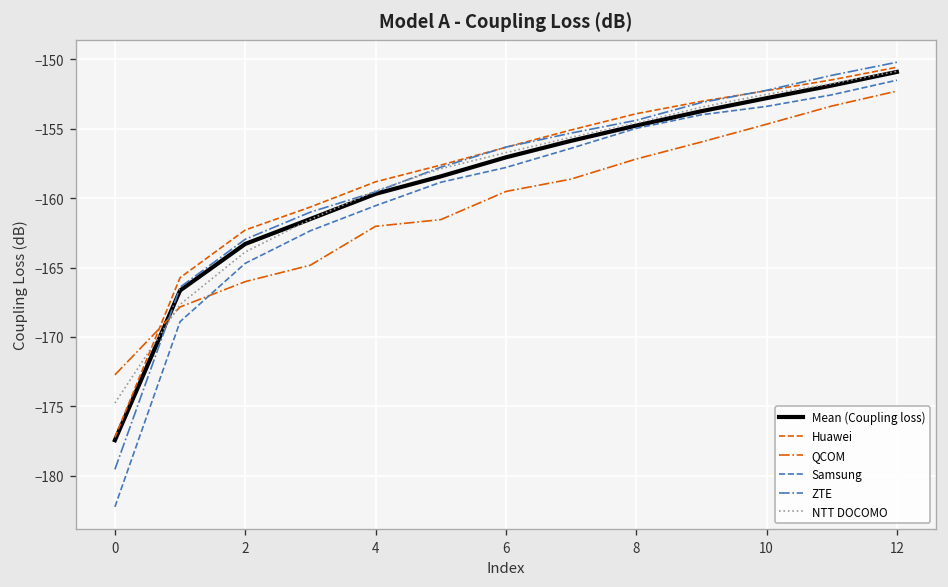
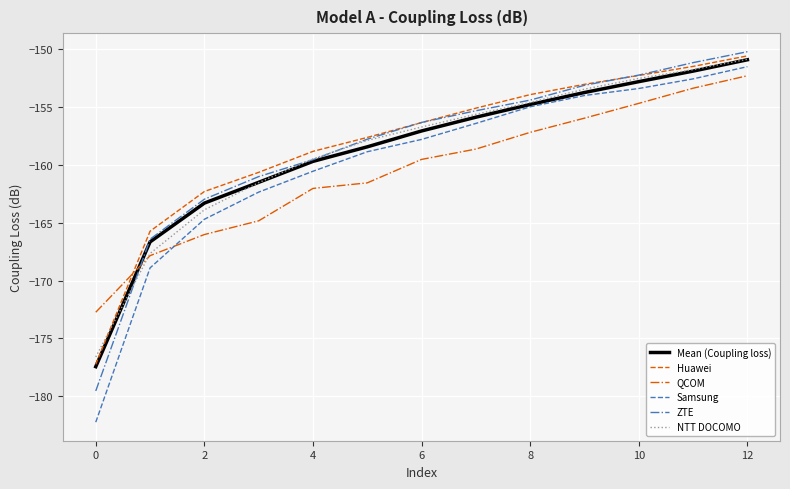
NTT DOCOMO, 0: -174.8 -> -176.6
